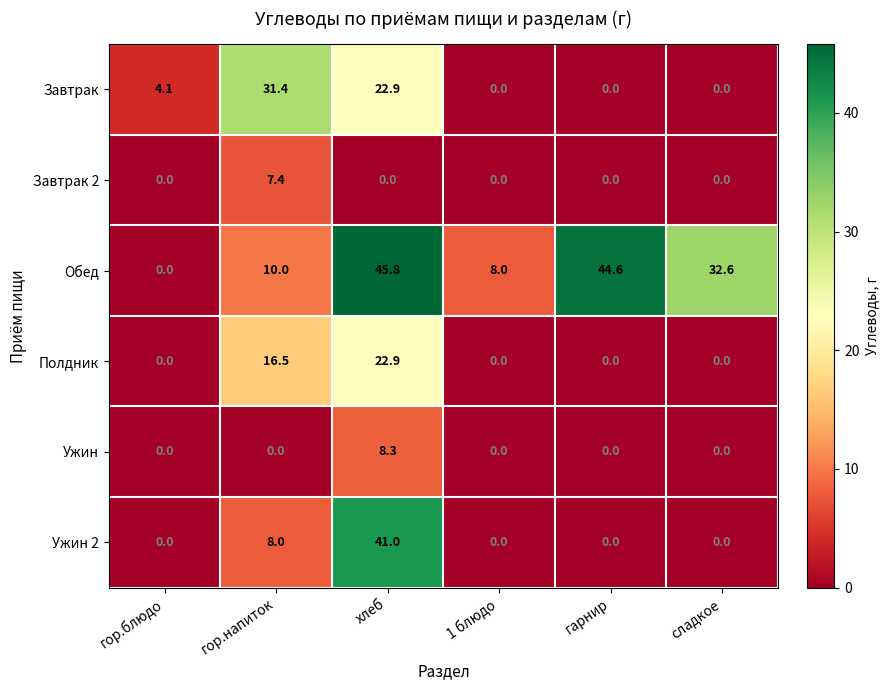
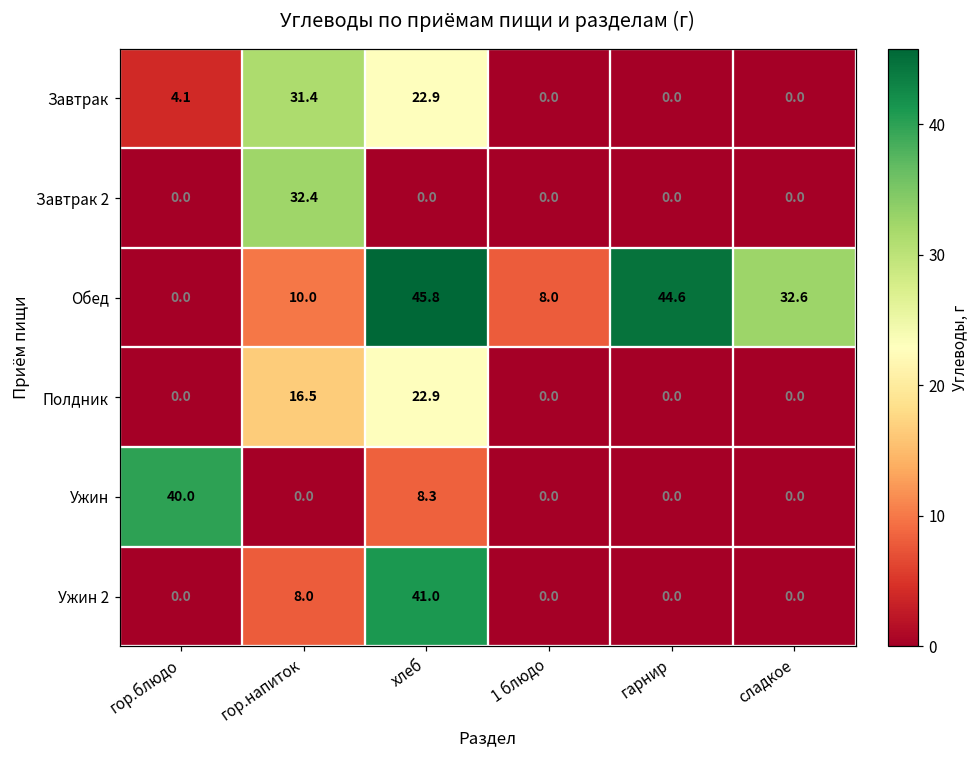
Завтрак 2, гор.напиток: 7.4 -> 32.4
Ужин, гор.блюдо: 0.0 -> 40.0
